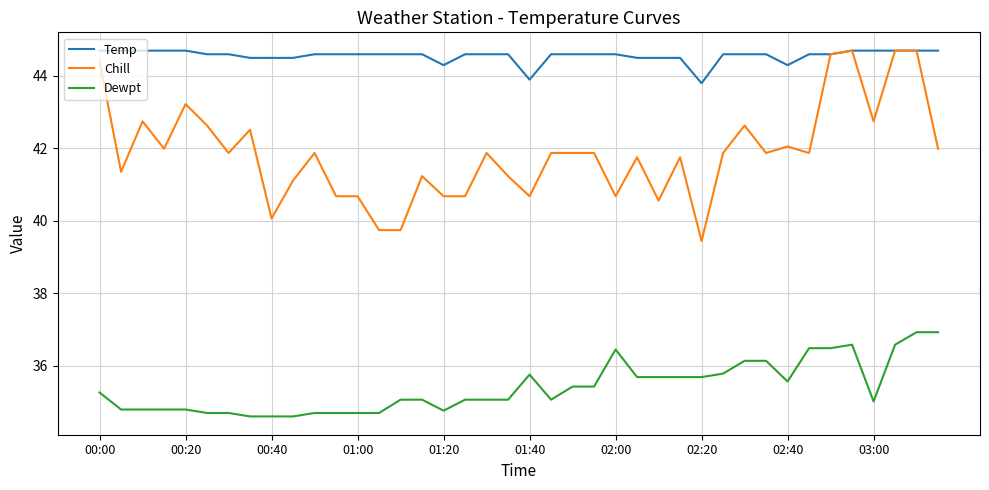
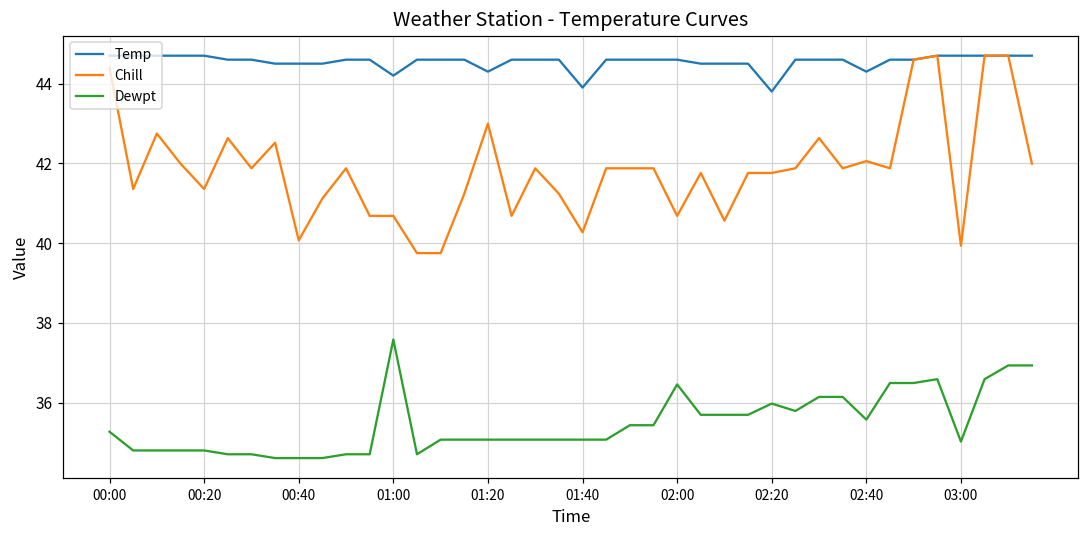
Chill, 00:20: 43.2 -> 41.4
Temp, 01:00: 44.6 -> 44.2
Dewpt, 01:00: 34.7 -> 37.6
Chill, 01:20: 40.7 -> 43.0
Dewpt, 01:20: 34.8 -> 35.1
Chill, 01:40: 40.7 -> 40.3
Dewpt, 01:40: 35.8 -> 35.1
Chill, 02:20: 39.4 -> 41.8
Dewpt, 02:20: 35.7 -> 36.0
Chill, 03:00: 42.7 -> 39.9
